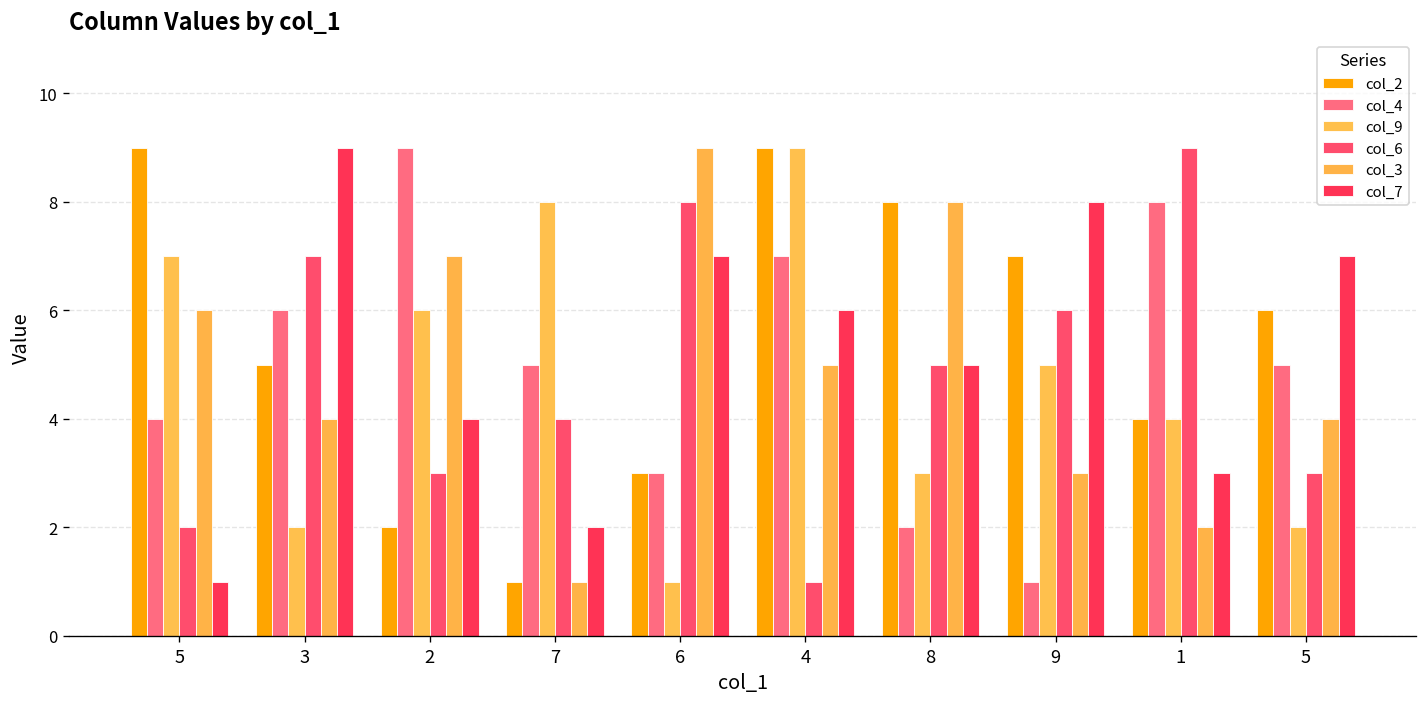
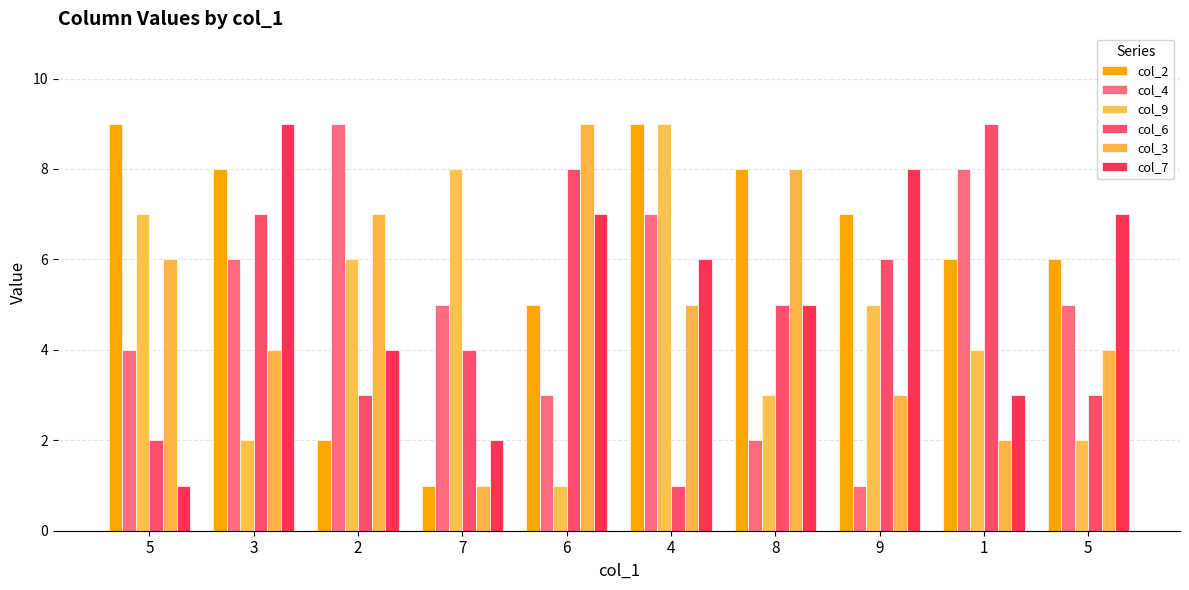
col_2, 3: 5 -> 8
col_2, 6: 3 -> 5
col_2, 1: 4 -> 6
